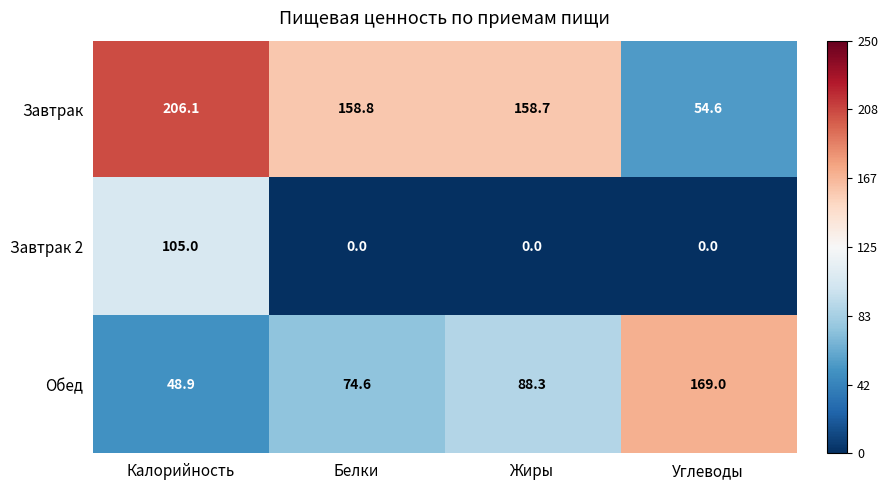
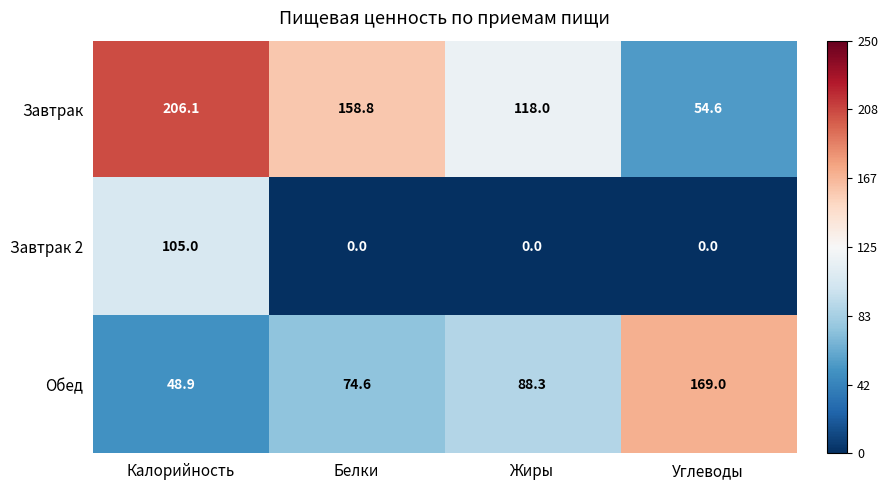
Завтрак, Жиры: 158.7 -> 118.0
